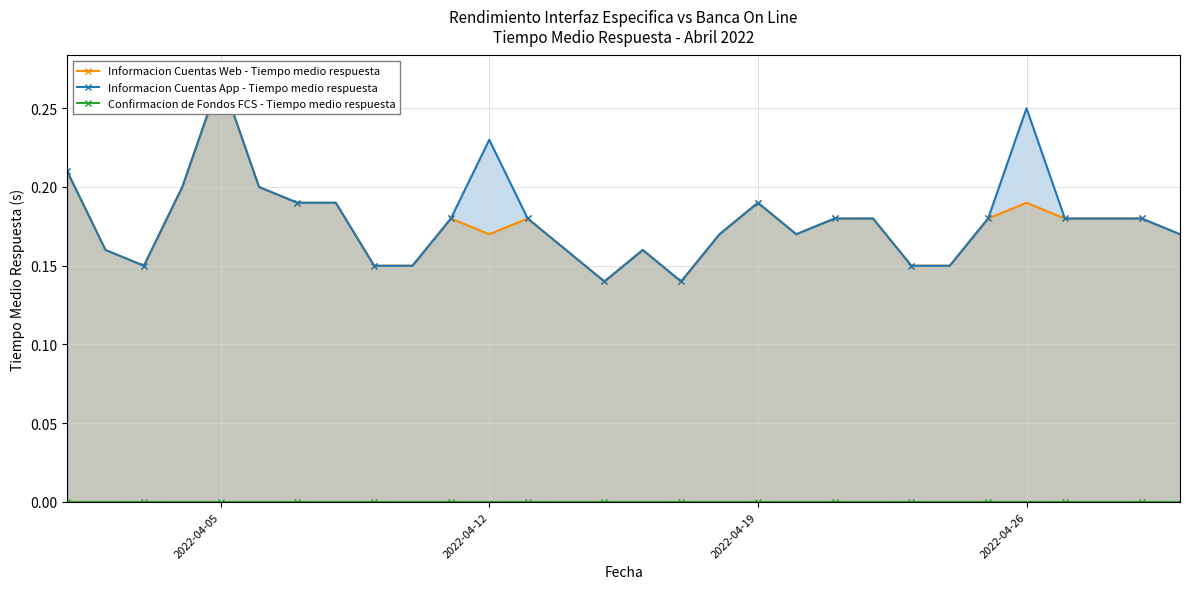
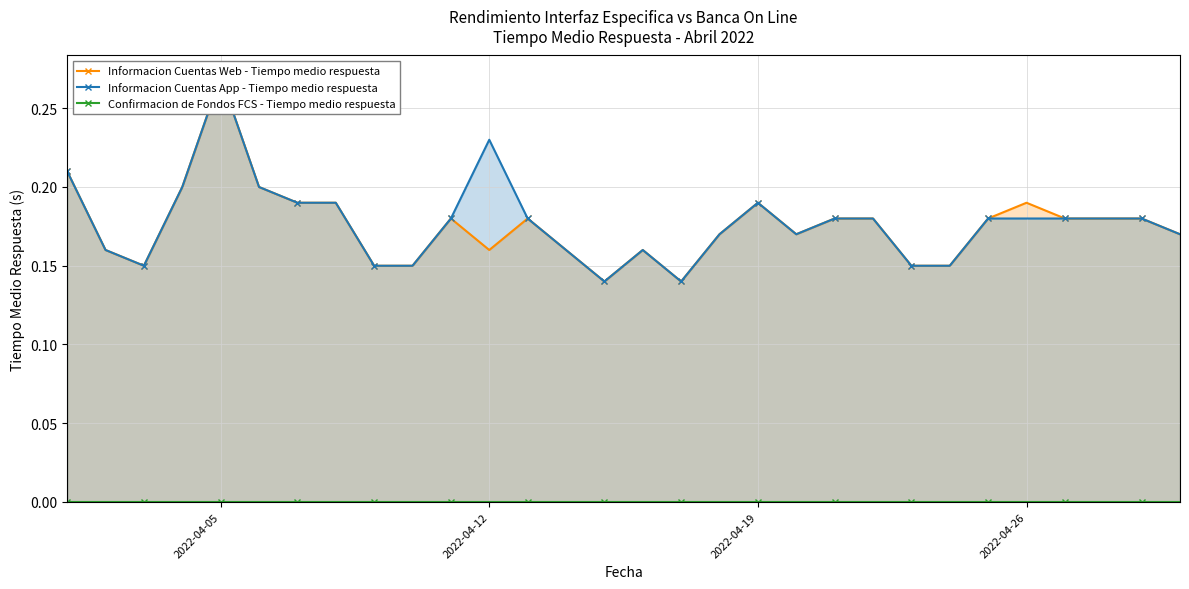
Informacion Cuentas Web - Tiempo medio respuesta, 2022-04-12: 0.17 -> 0.16
Informacion Cuentas App - Tiempo medio respuesta, 2022-04-26: 0.25 -> 0.18
